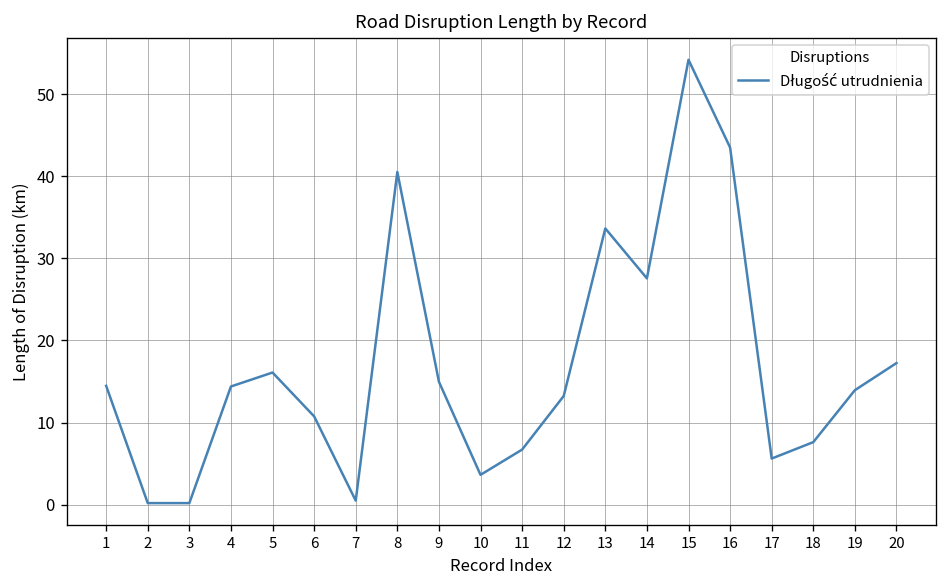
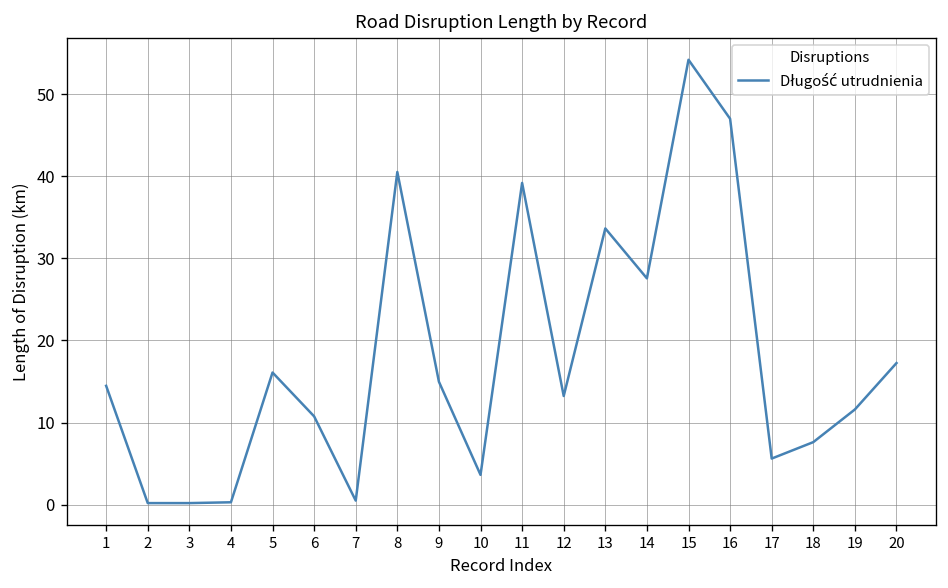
4: 14 -> 0
11: 7 -> 39
16: 44 -> 47
19: 14 -> 12
